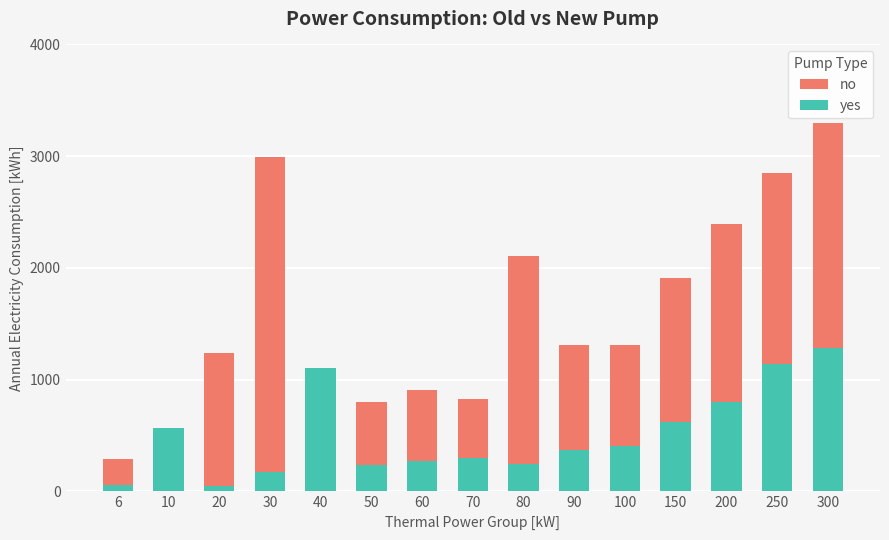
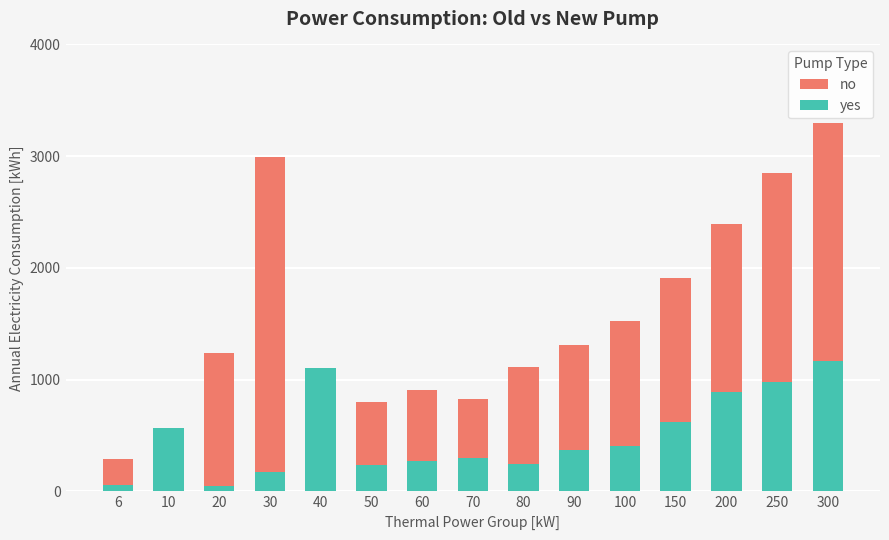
no, 80: 2110 -> 1110
no, 100: 1310 -> 1520
yes, 200: 800 -> 890
yes, 250: 1140 -> 980
yes, 300: 1280 -> 1170
